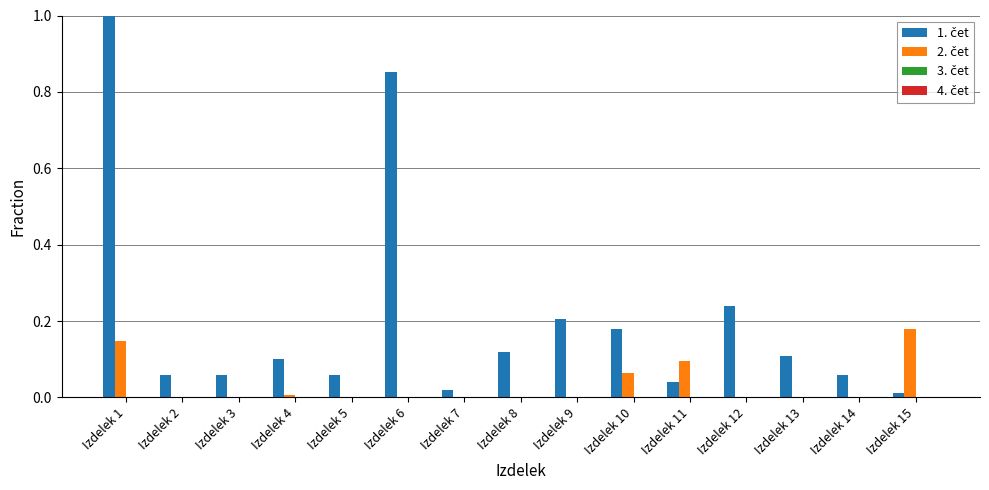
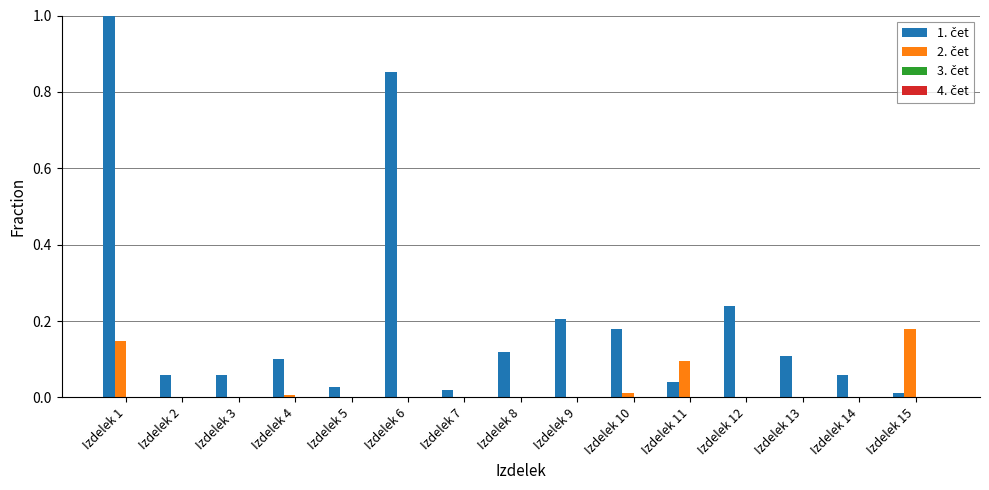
1. čet, Izdelek 5: 0.06 -> 0.03
2. čet, Izdelek 10: 0.06 -> 0.01
